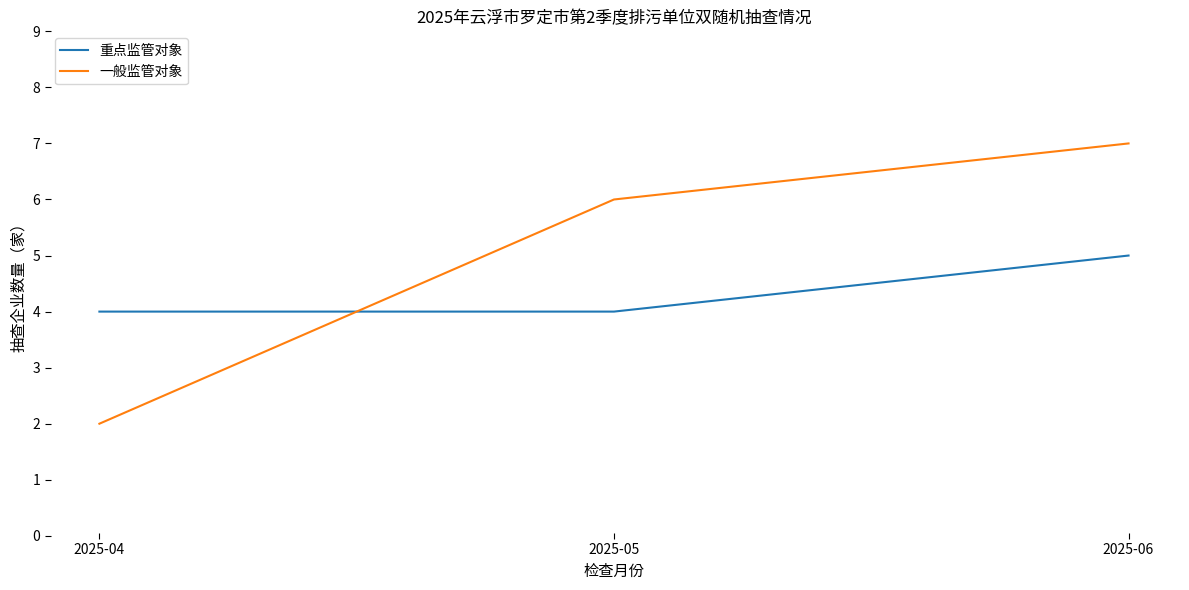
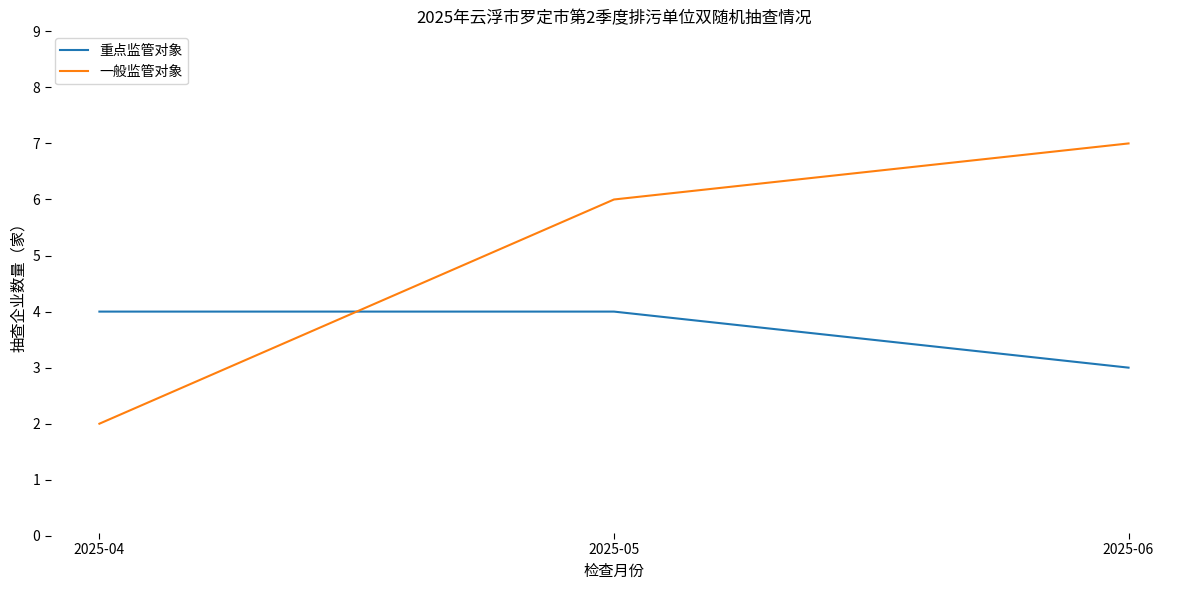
重点监管对象, 2025-06: 5 -> 3
